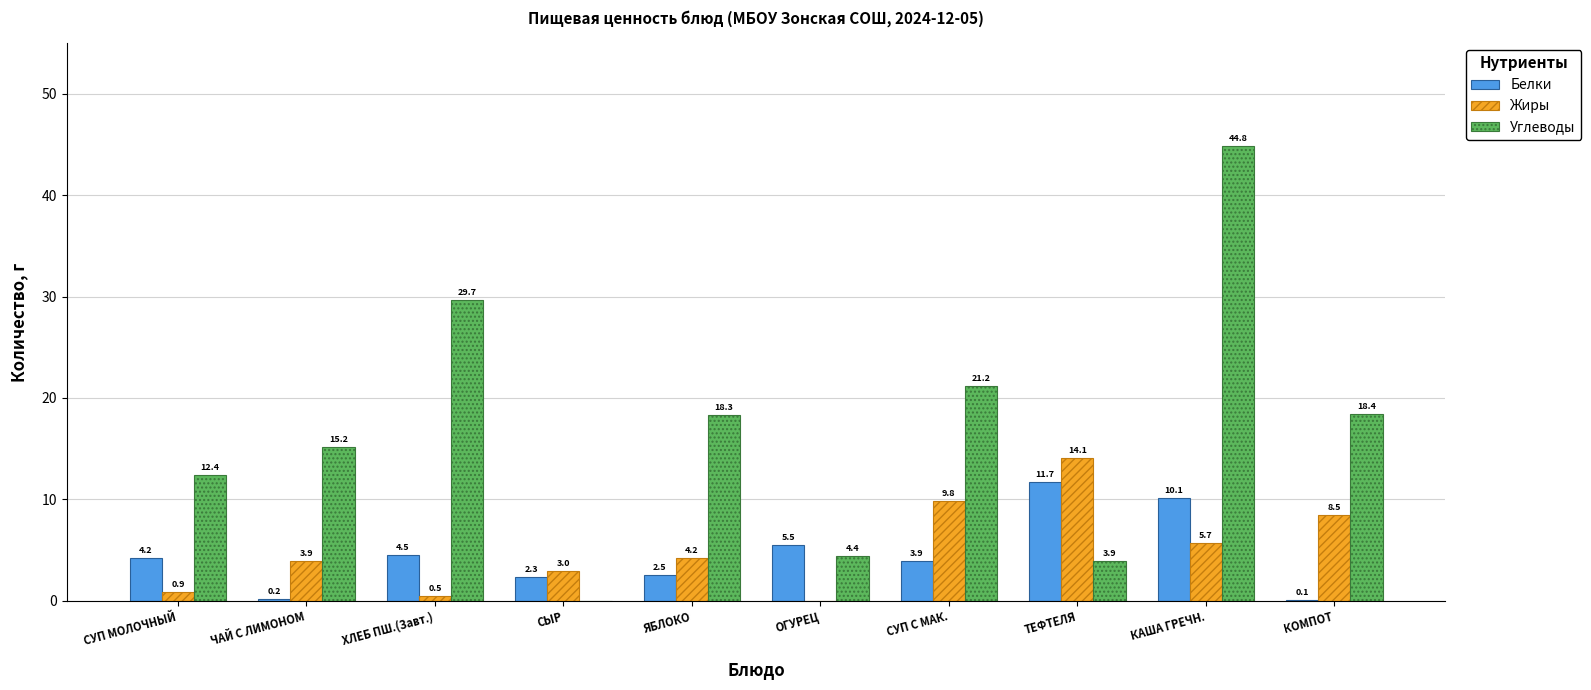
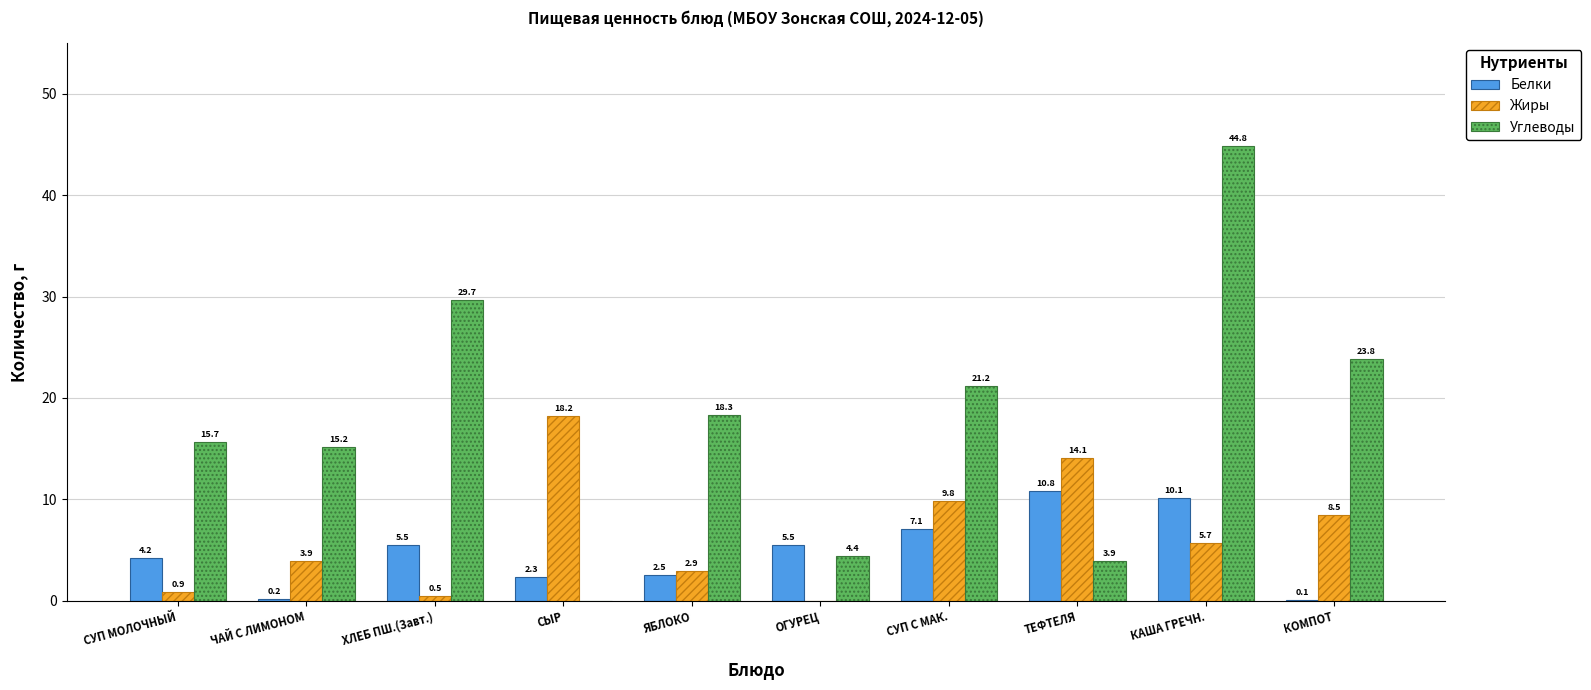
Углеводы, СУП МОЛОЧНЫЙ: 12.4 -> 15.7
Белки, ХЛЕБ ПШ.(Завт.): 4.5 -> 5.5
Жиры, СЫР: 3.0 -> 18.2
Жиры, ЯБЛОКО: 4.2 -> 2.9
Белки, СУП С МАК.: 3.9 -> 7.1
Белки, ТЕФТЕЛЯ: 11.7 -> 10.8
Углеводы, КОМПОТ: 18.4 -> 23.8
